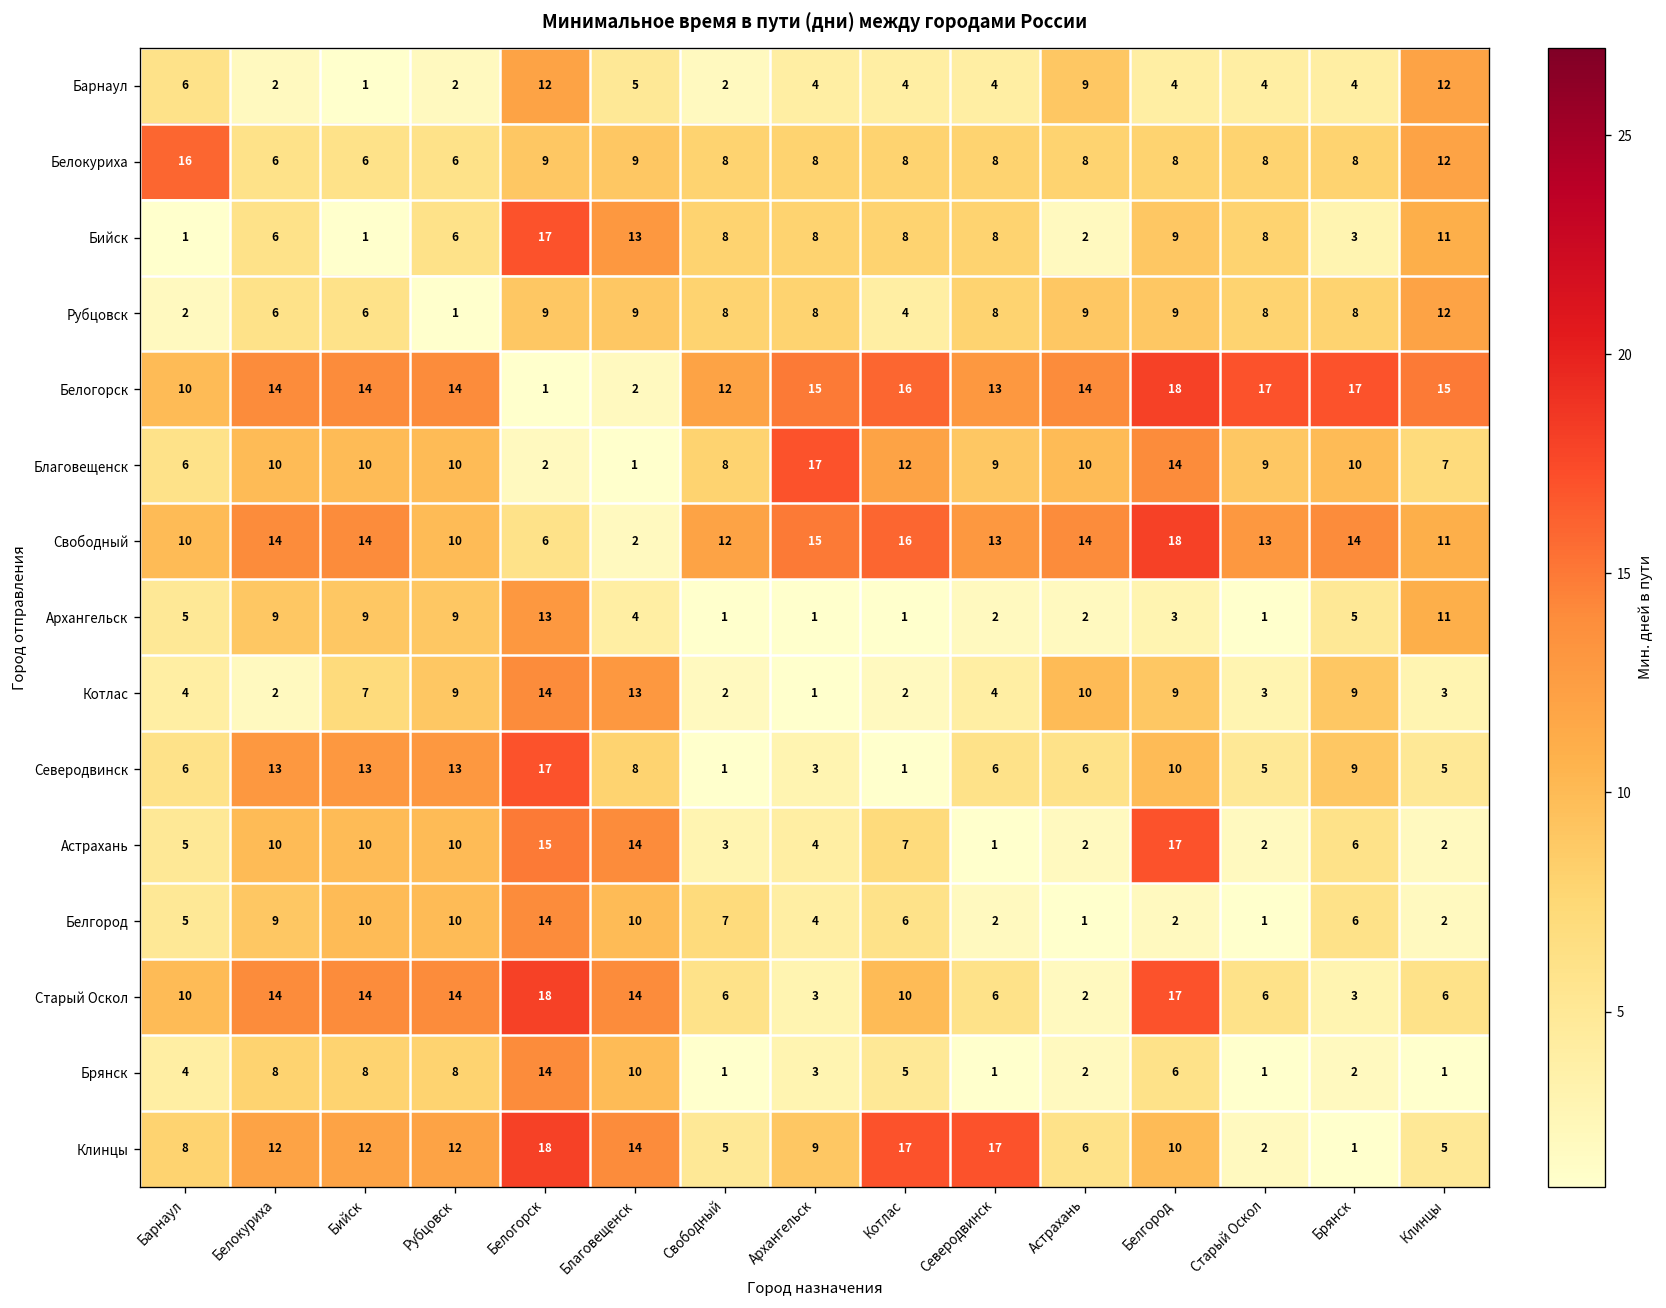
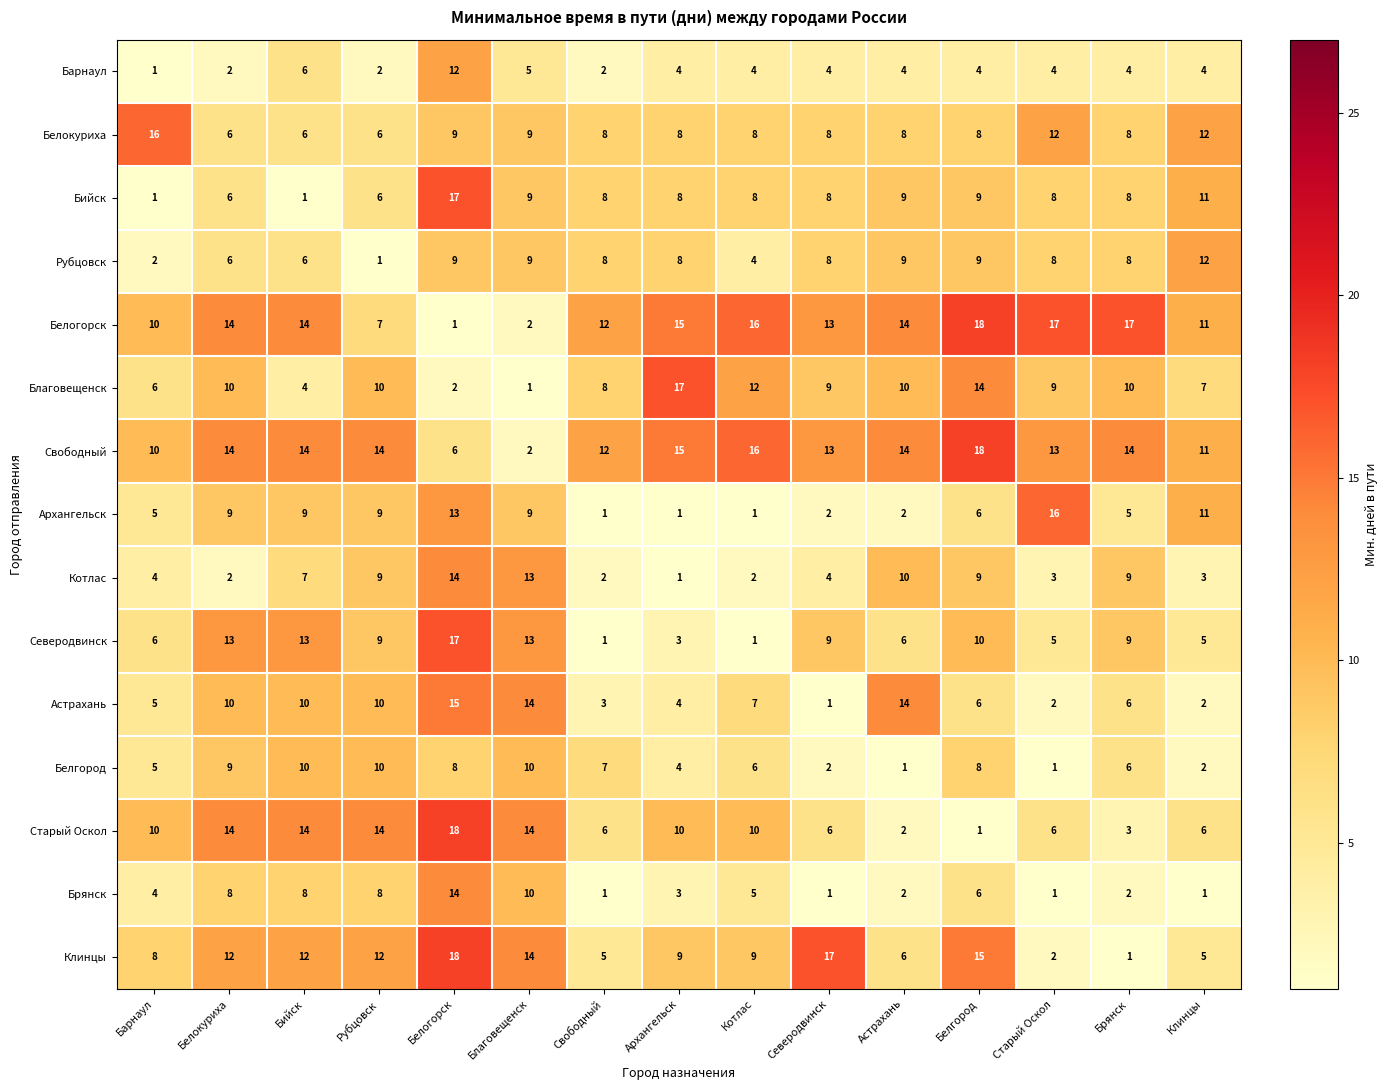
Барнаул, Барнаул: 6 -> 1
Барнаул, Бийск: 1 -> 6
Барнаул, Астрахань: 9 -> 4
Барнаул, Клинцы: 12 -> 4
Белокуриха, Старый Оскол: 8 -> 12
Бийск, Благовещенск: 13 -> 9
Бийск, Астрахань: 2 -> 9
Бийск, Брянск: 3 -> 8
Белогорск, Рубцовск: 14 -> 7
Белогорск, Клинцы: 15 -> 11
Благовещенск, Бийск: 10 -> 4
Свободный, Рубцовск: 10 -> 14
Архангельск, Благовещенск: 4 -> 9
Архангельск, Белгород: 3 -> 6
Архангельск, Старый Оскол: 1 -> 16
Северодвинск, Рубцовск: 13 -> 9
Северодвинск, Благовещенск: 8 -> 13
Северодвинск, Северодвинск: 6 -> 9
Астрахань, Астрахань: 2 -> 14
Астрахань, Белгород: 17 -> 6
Белгород, Белогорск: 14 -> 8
Белгород, Белгород: 2 -> 8
Старый Оскол, Архангельск: 3 -> 10
Старый Оскол, Белгород: 17 -> 1
Клинцы, Котлас: 17 -> 9
Клинцы, Белгород: 10 -> 15
